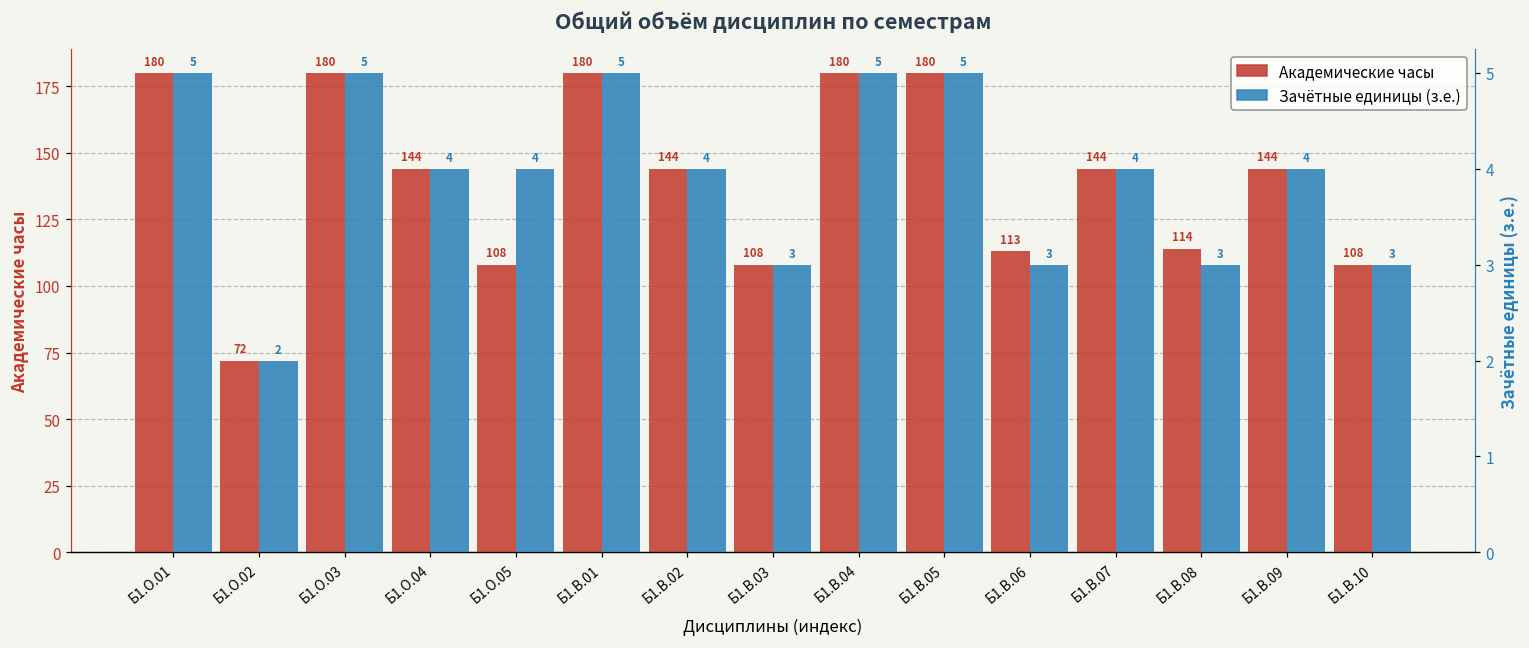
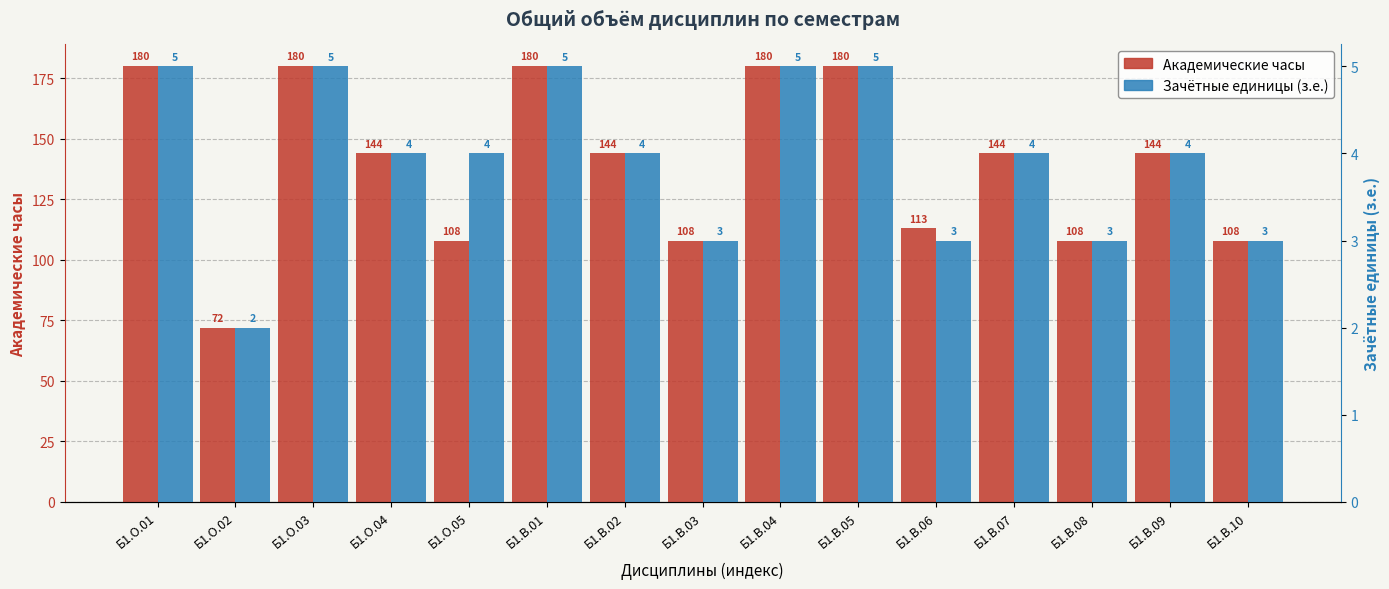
Академические часы, Б1.В.08: 114 -> 108
